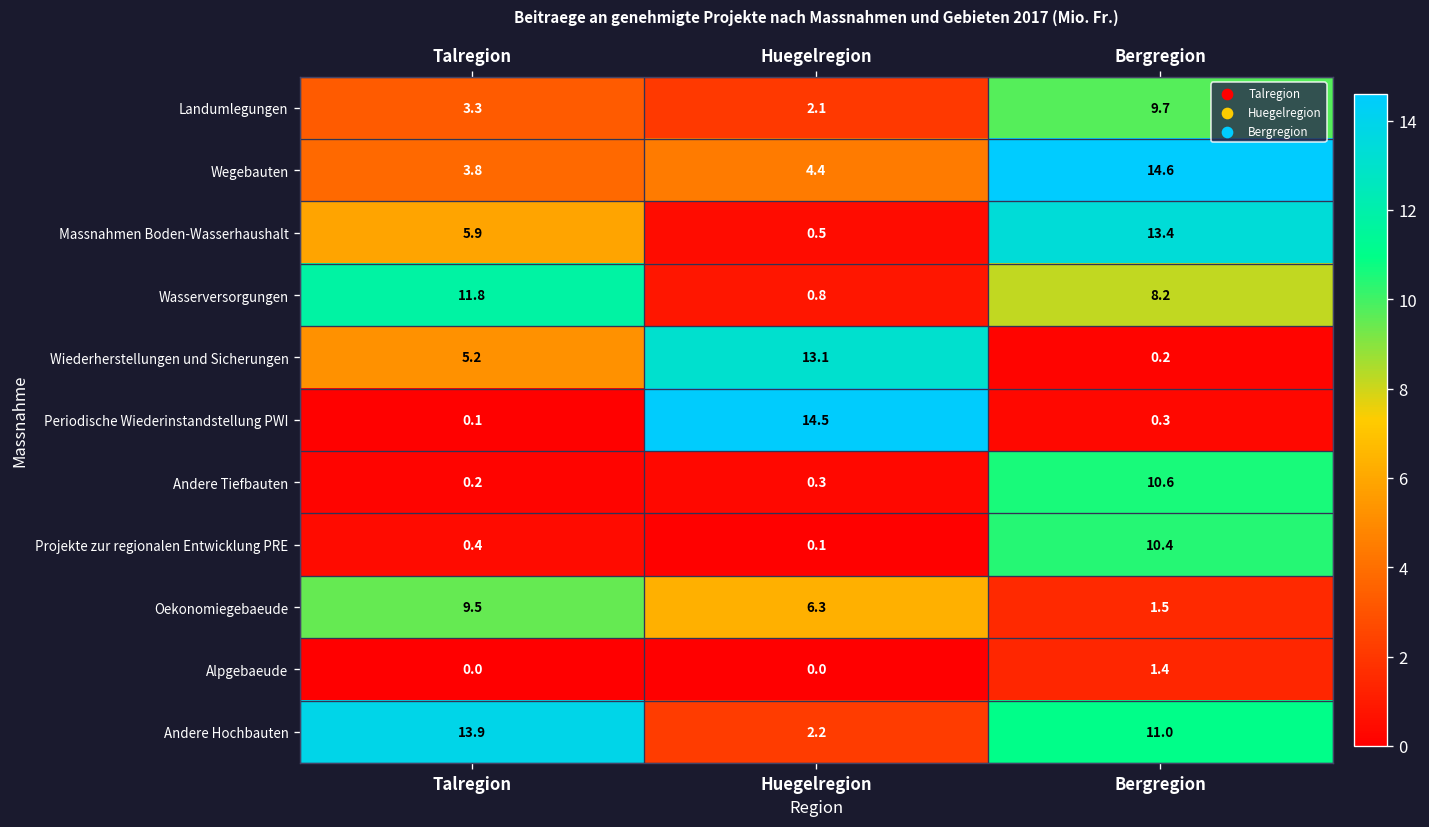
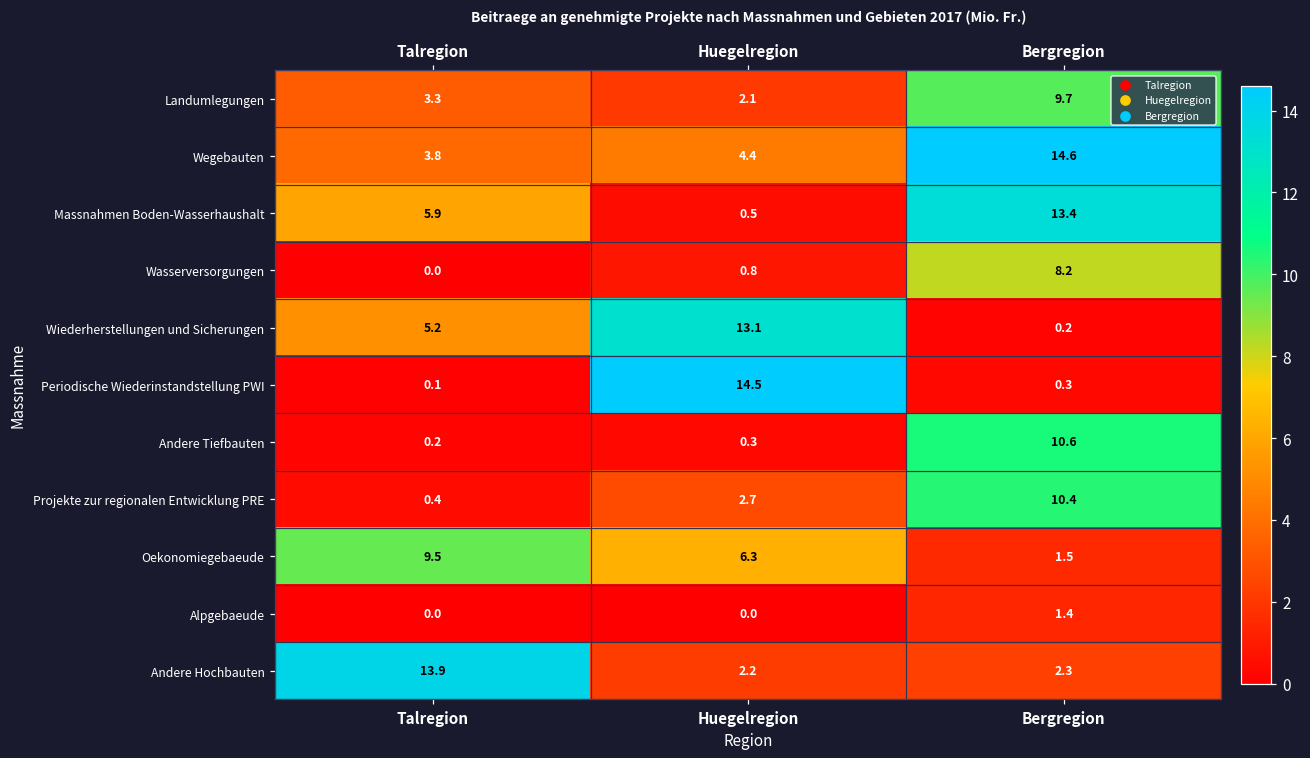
Wasserversorgungen, Talregion: 11.8 -> 0.0
Projekte zur regionalen Entwicklung PRE, Huegelregion: 0.1 -> 2.7
Andere Hochbauten, Bergregion: 11.0 -> 2.3
